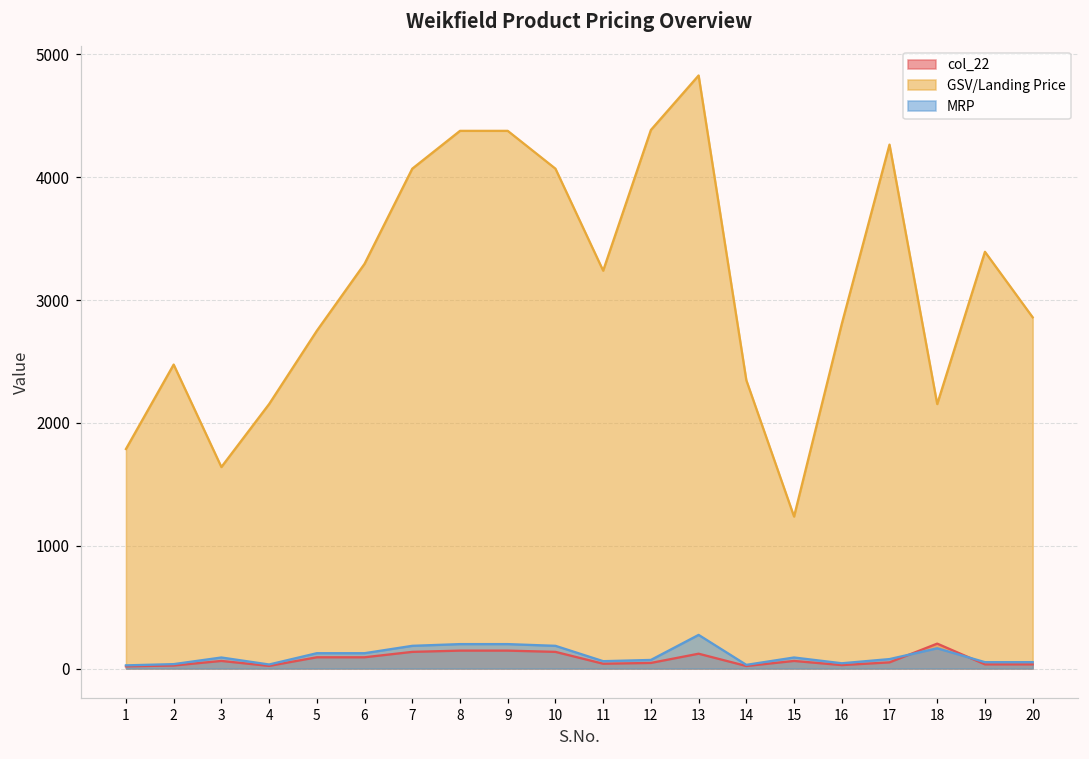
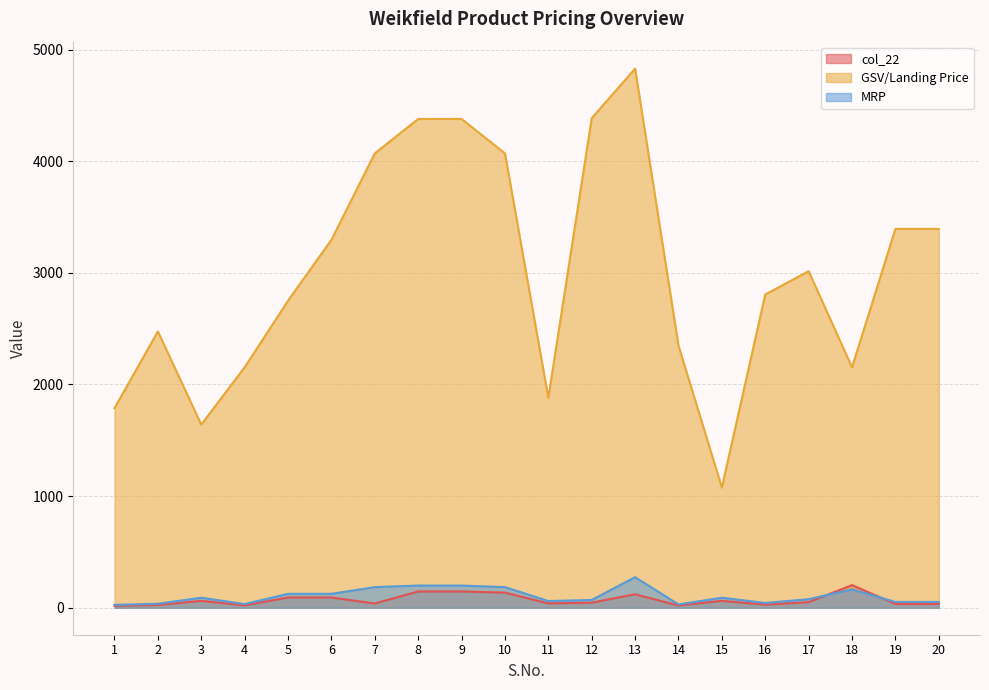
col_22, 7: 140 -> 40
GSV/Landing Price, 11: 3240 -> 1880
GSV/Landing Price, 15: 1240 -> 1080
GSV/Landing Price, 17: 4270 -> 3010
GSV/Landing Price, 20: 2860 -> 3390
